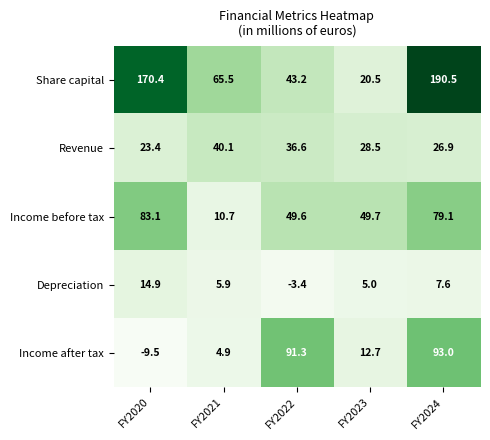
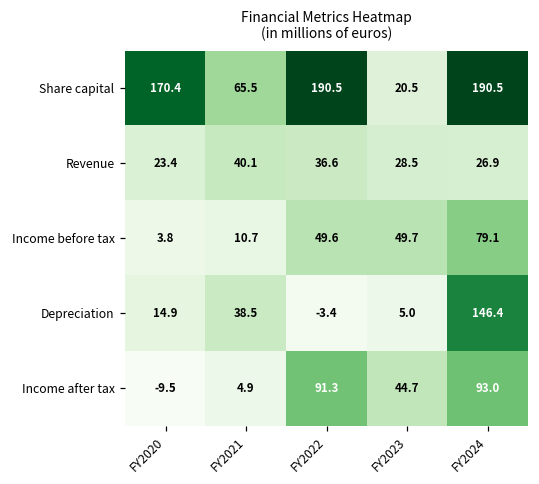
Share capital, FY2022: 43.2 -> 190.5
Income before tax, FY2020: 83.1 -> 3.8
Depreciation, FY2021: 5.9 -> 38.5
Depreciation, FY2024: 7.6 -> 146.4
Income after tax, FY2023: 12.7 -> 44.7
